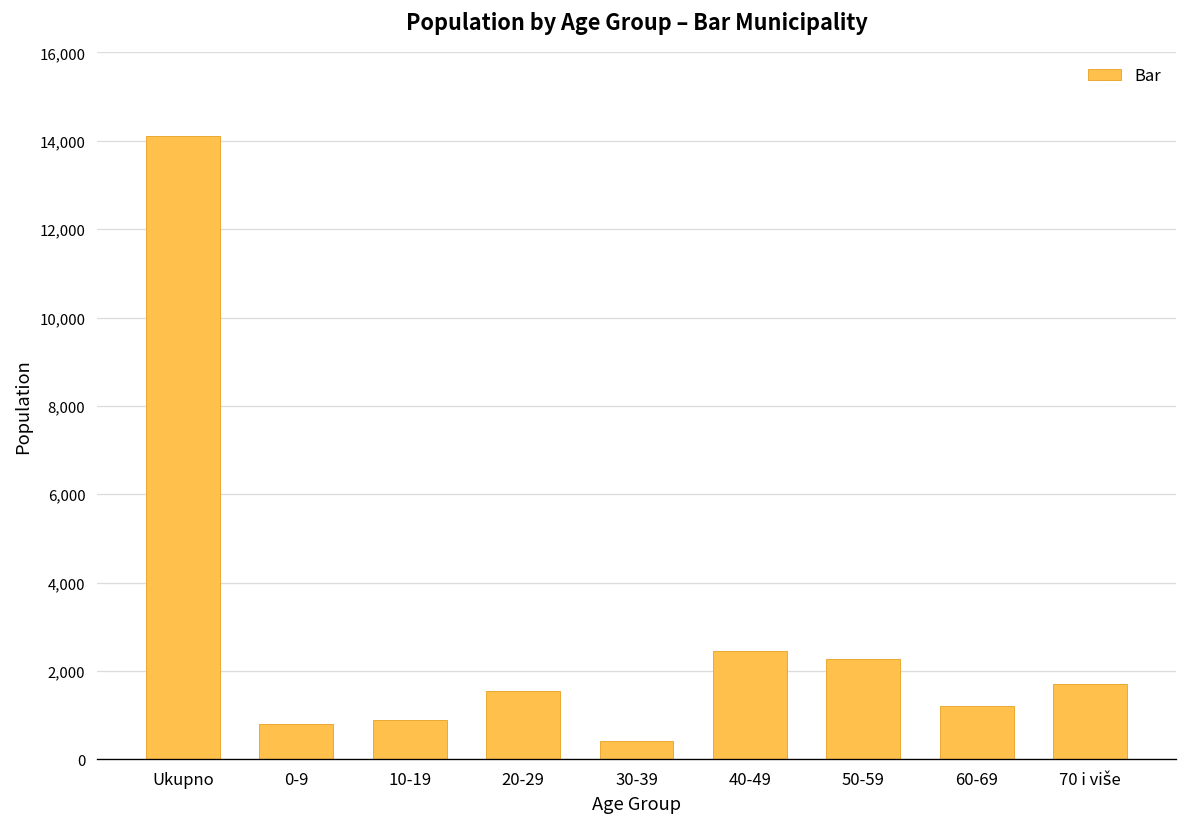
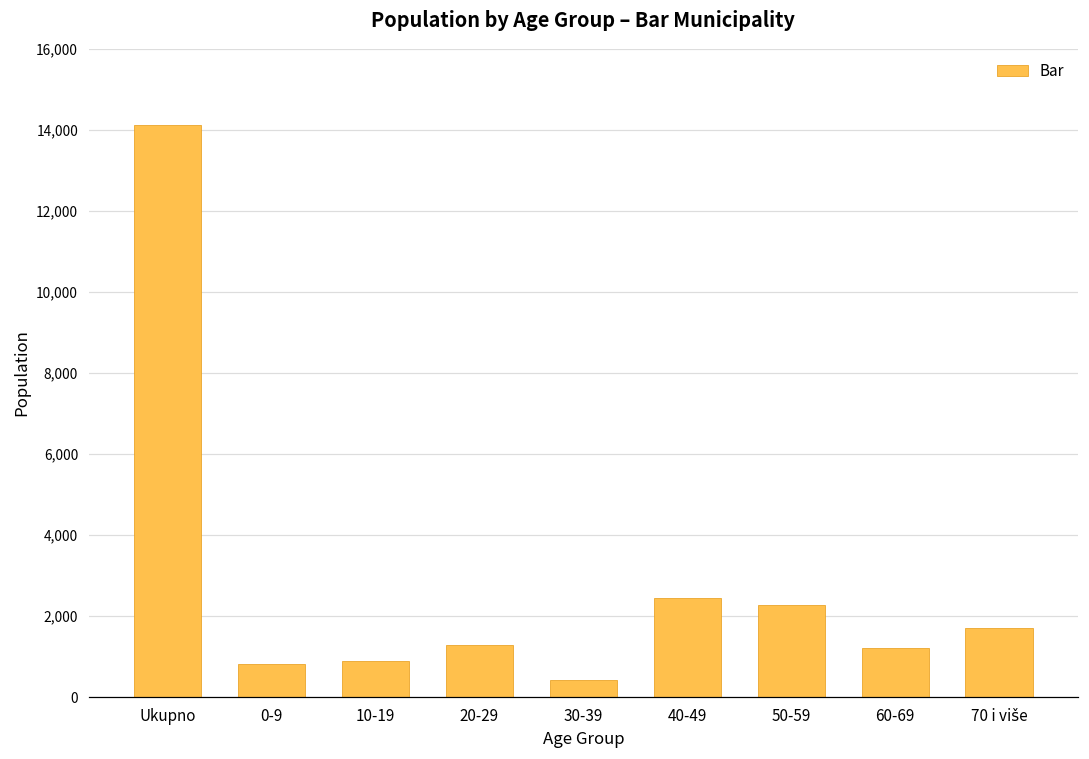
20-29: 1,600 -> 1,300
